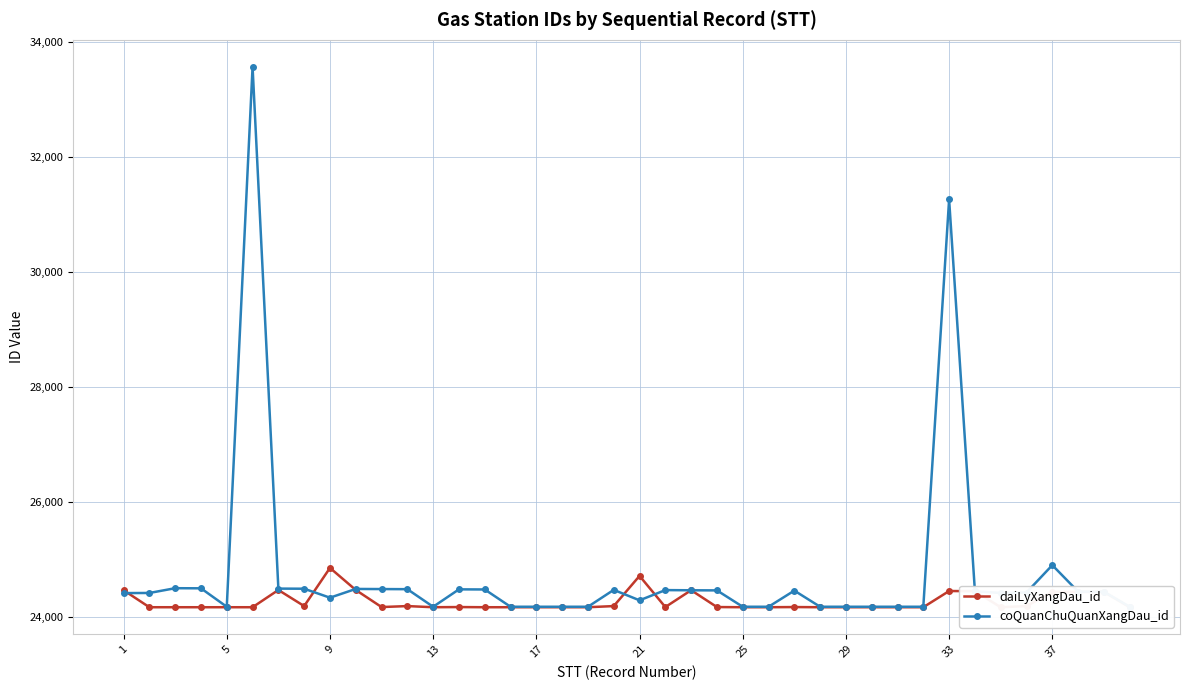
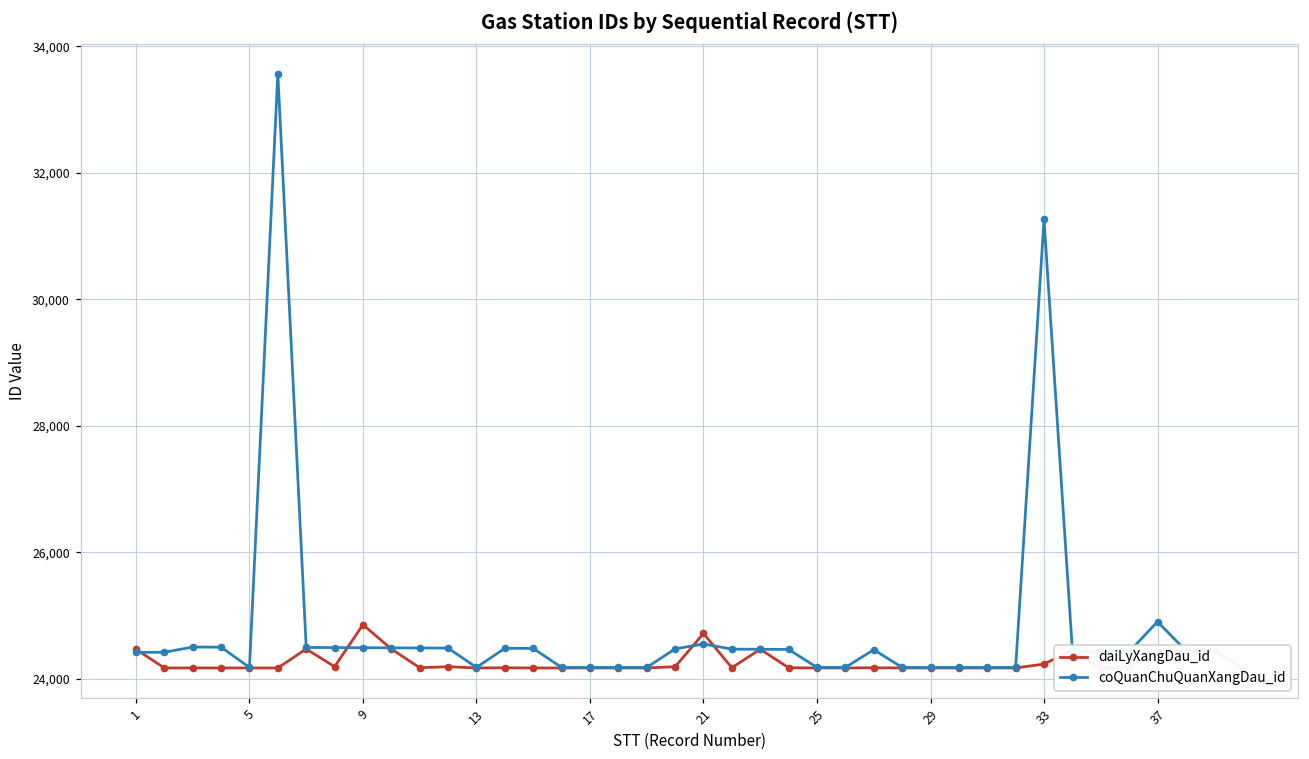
coQuanChuQuanXangDau_id, 9: 24,300 -> 24,500
coQuanChuQuanXangDau_id, 21: 24,300 -> 24,600
daiLyXangDau_id, 33: 24,500 -> 24,200
